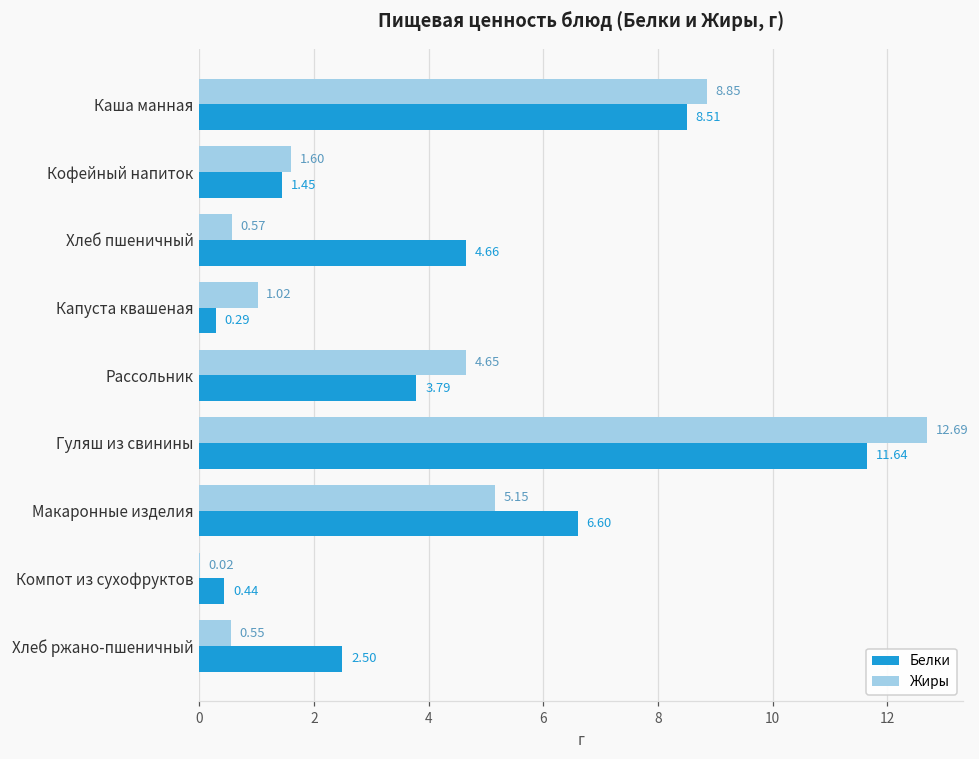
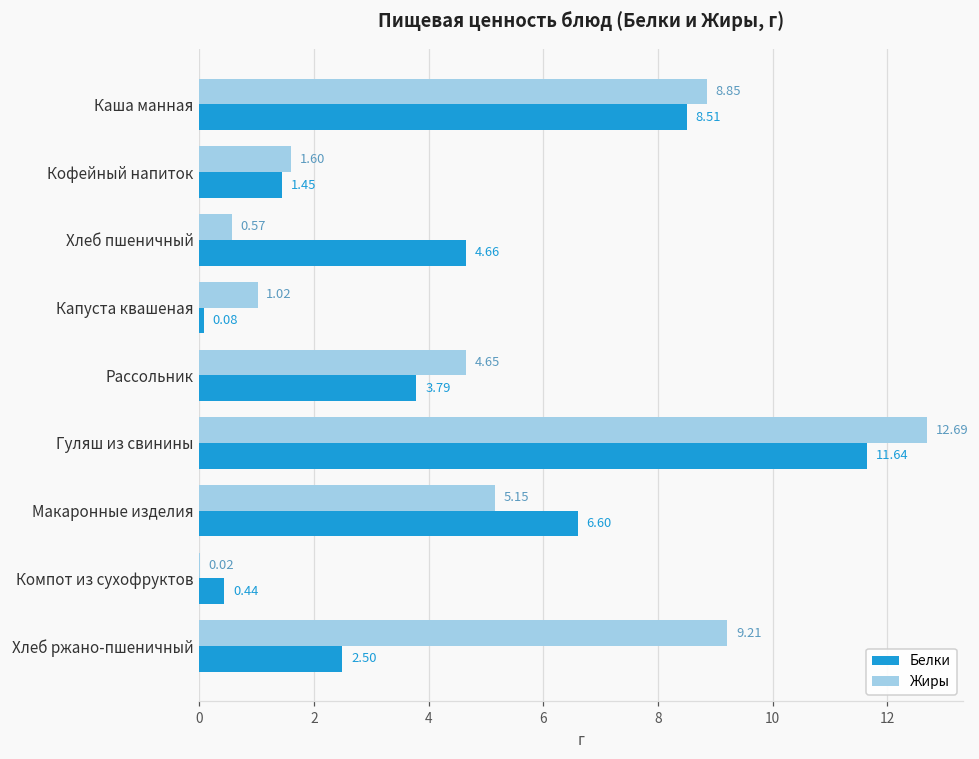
Белки, Капуста квашеная: 0.29 -> 0.08
Жиры, Хлеб ржано-пшеничный: 0.55 -> 9.21
